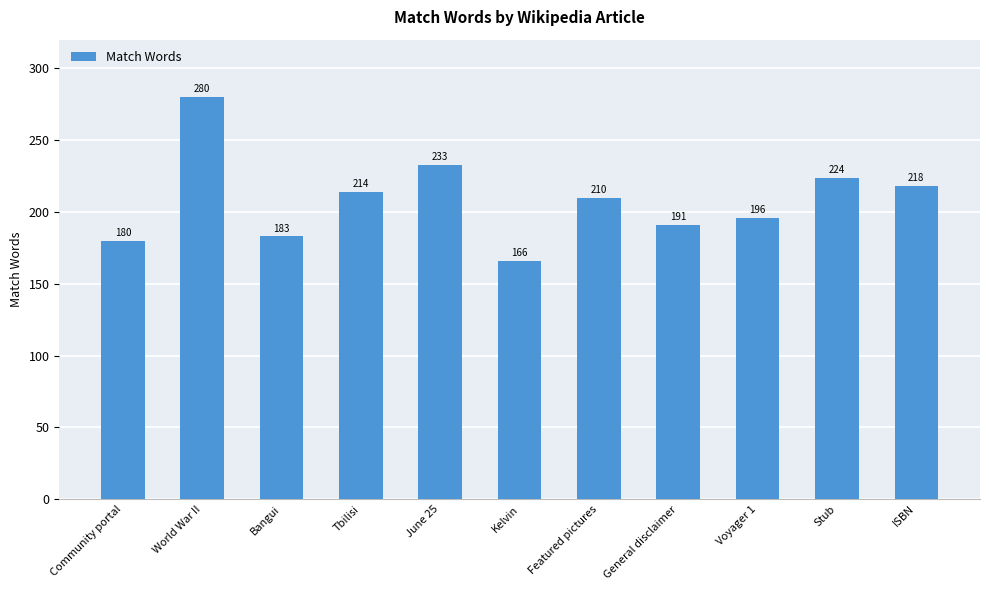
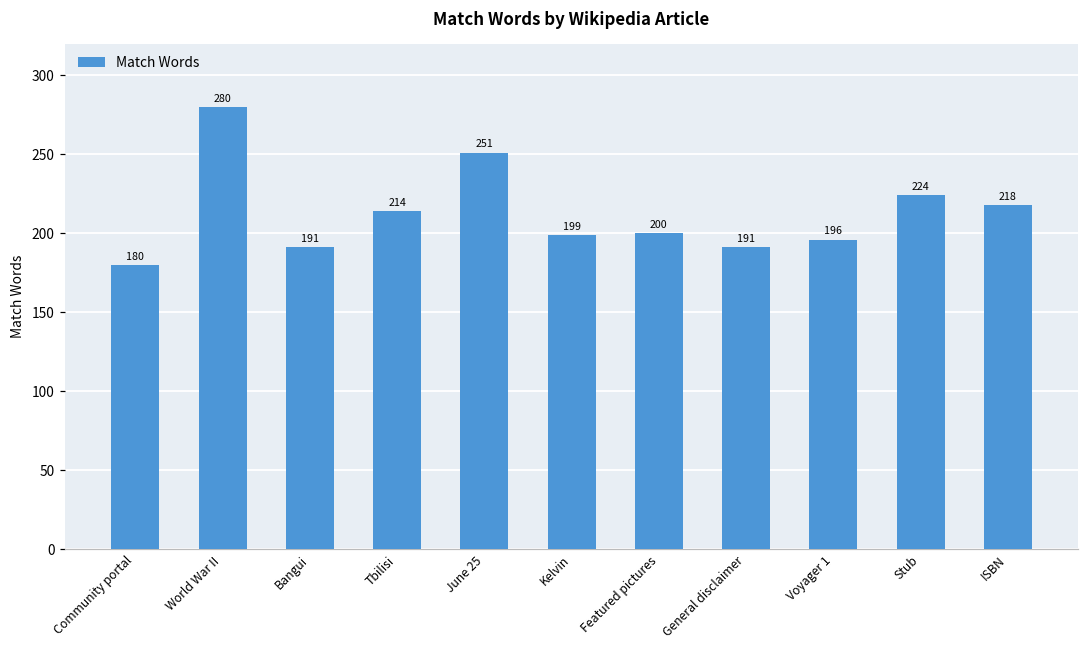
Bangui: 183 -> 191
June 25: 233 -> 251
Kelvin: 166 -> 199
Featured pictures: 210 -> 200
